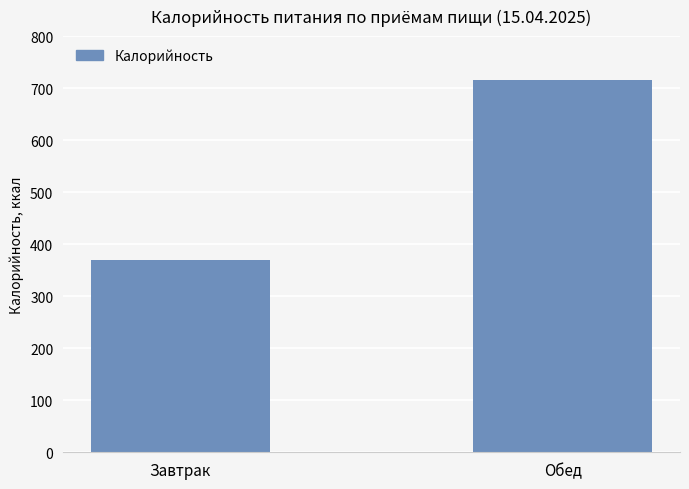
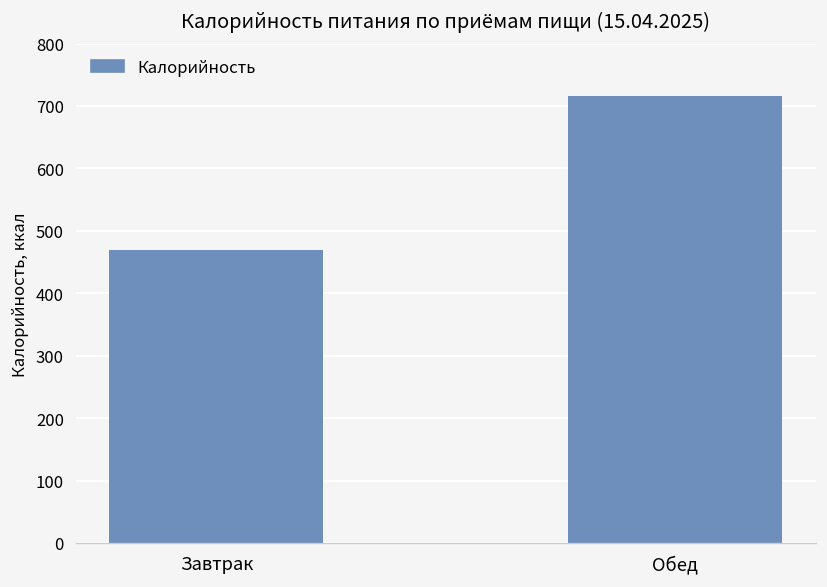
Завтрак: 370 -> 470
